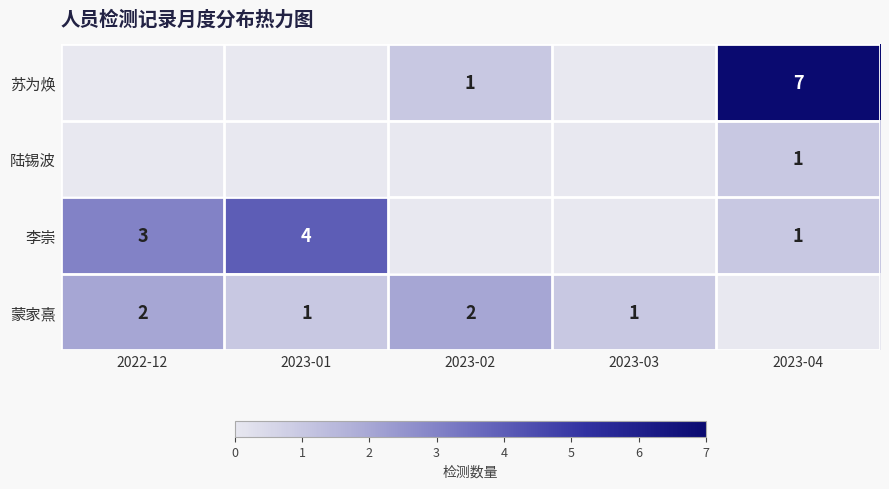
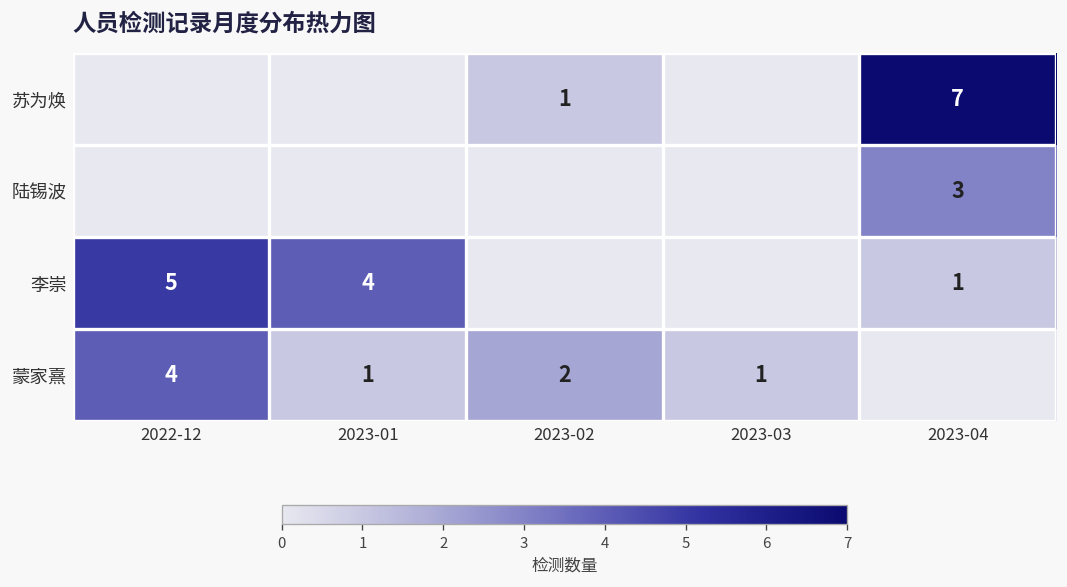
陆锡波, 2023-04: 1 -> 3
李崇, 2022-12: 3 -> 5
蒙家熹, 2022-12: 2 -> 4
